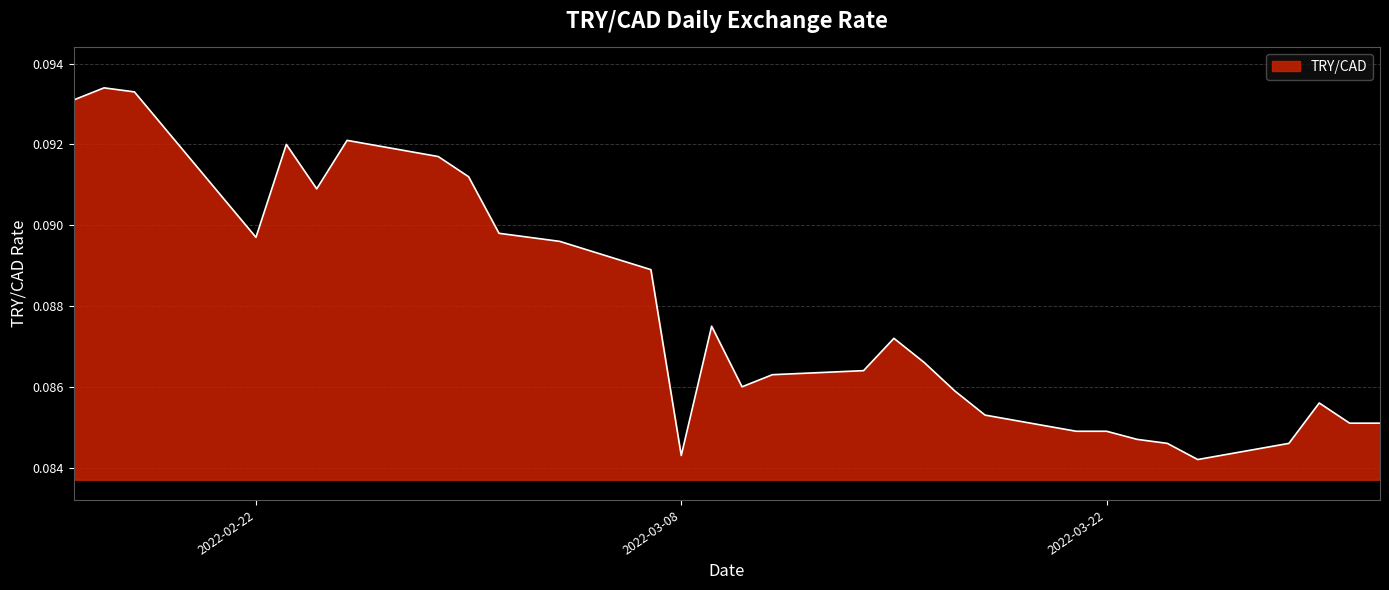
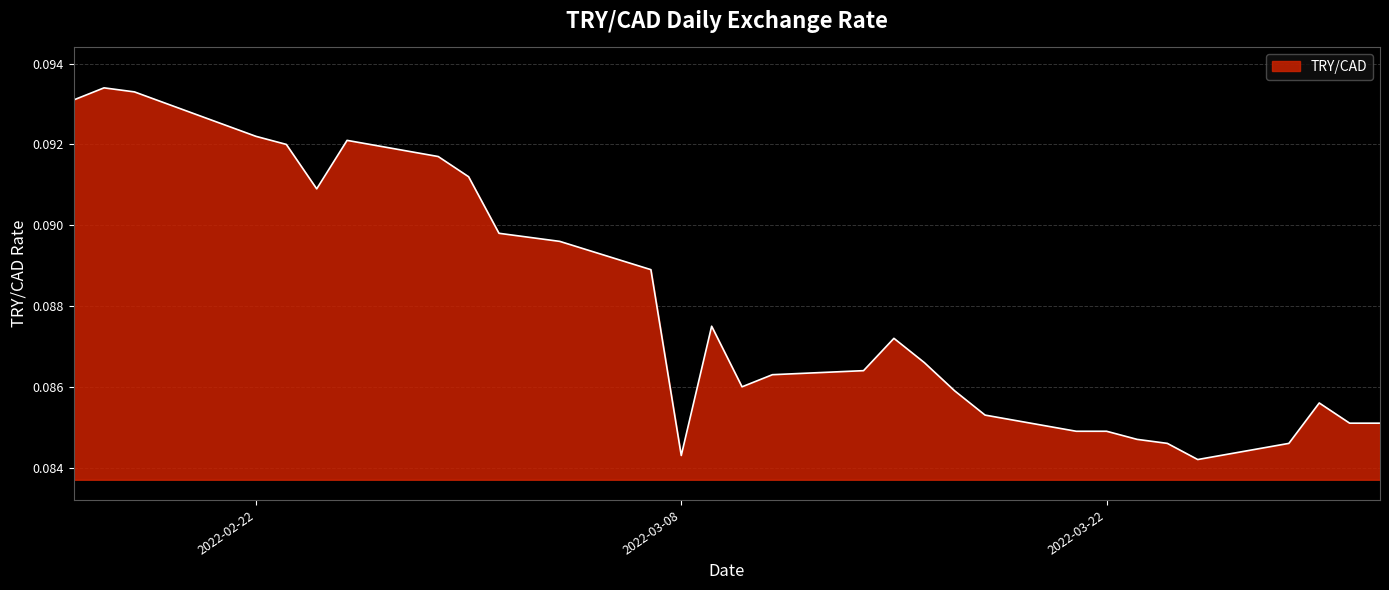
2022-02-22: 0.0897 -> 0.0922
